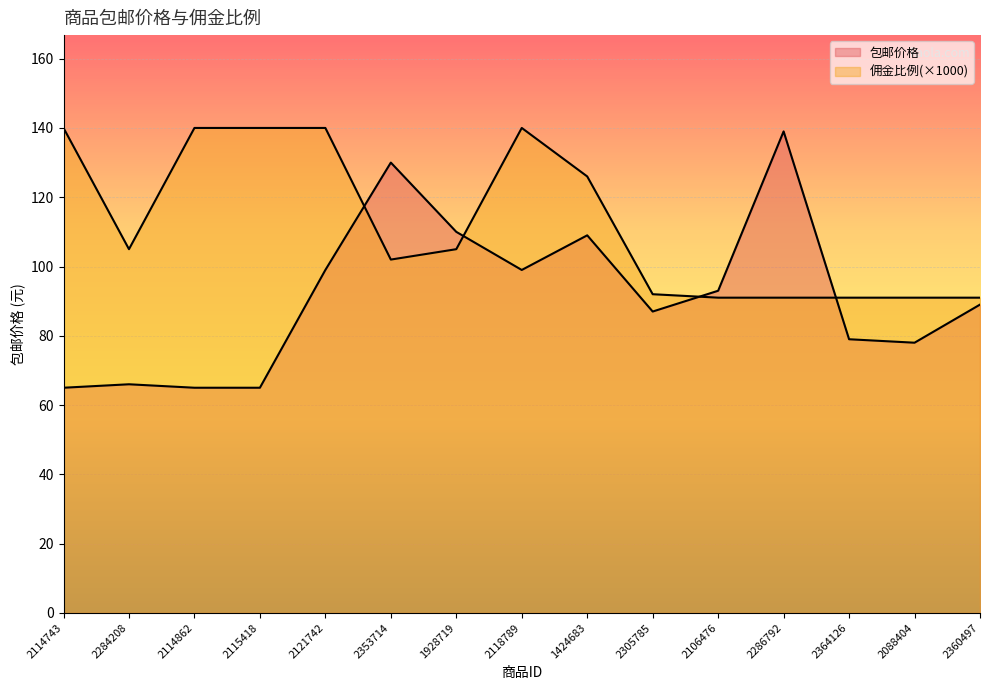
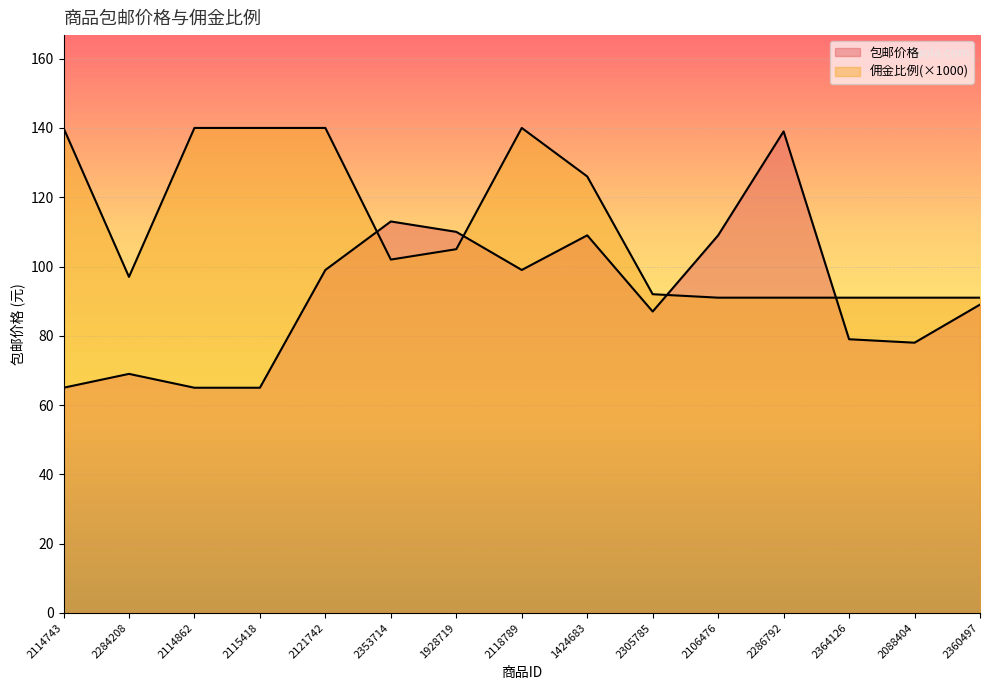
包邮价格, 2284208: 66 -> 69
佣金比例(×1000), 2284208: 105 -> 97
包邮价格, 2353714: 130 -> 113
包邮价格, 2106476: 93 -> 109
